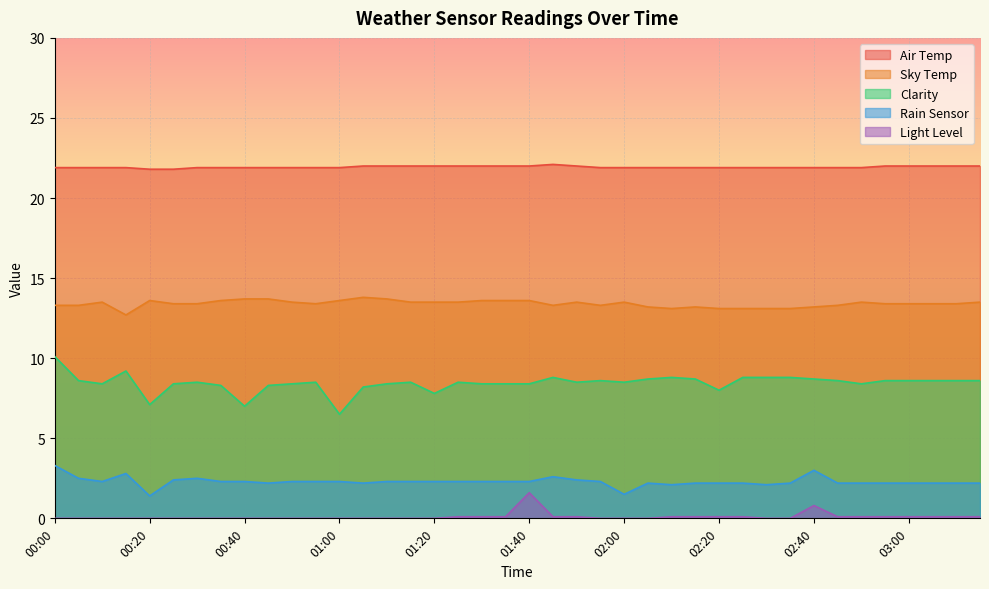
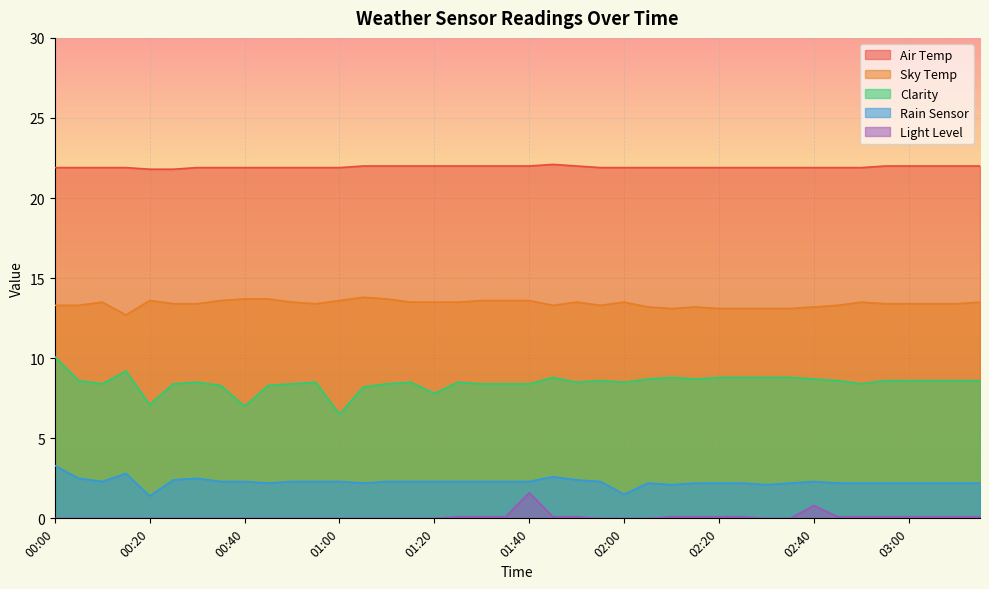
Clarity, 02:20: 8.0 -> 8.8
Rain Sensor, 02:40: 3.0 -> 2.3
